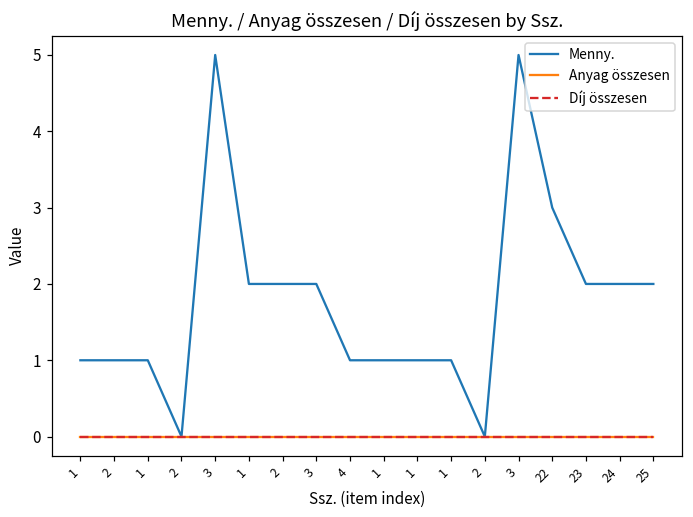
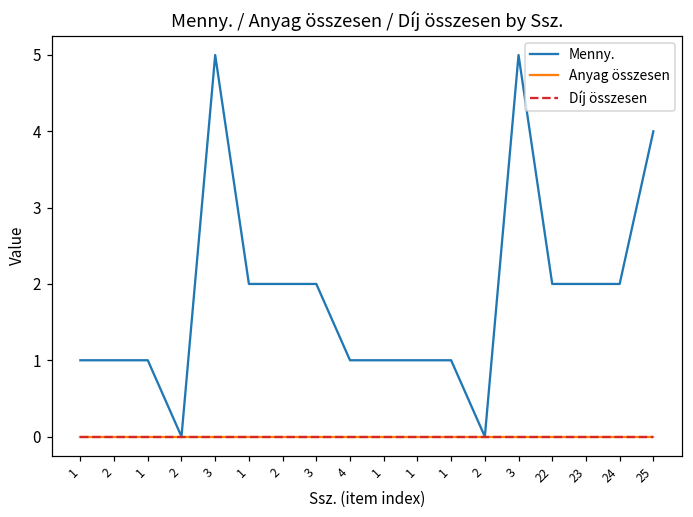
Menny., 22: 3 -> 2
Menny., 25: 2 -> 4
